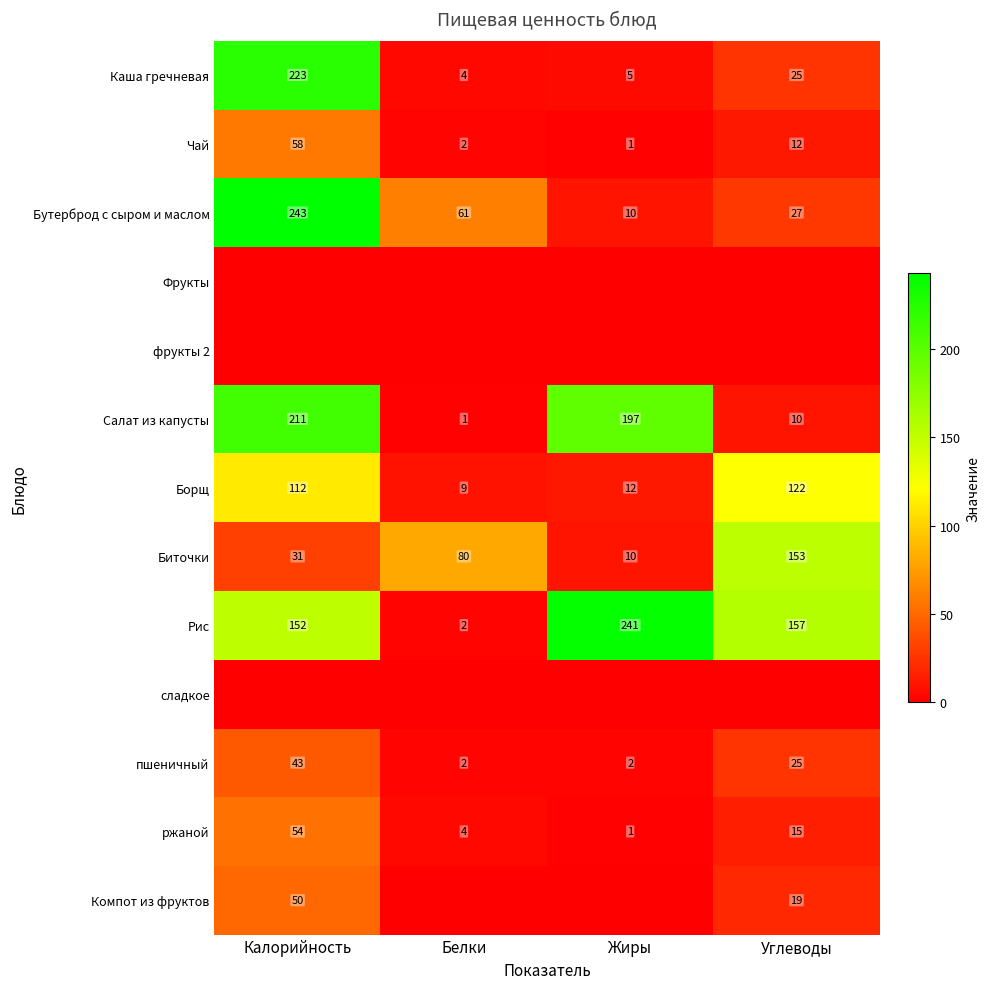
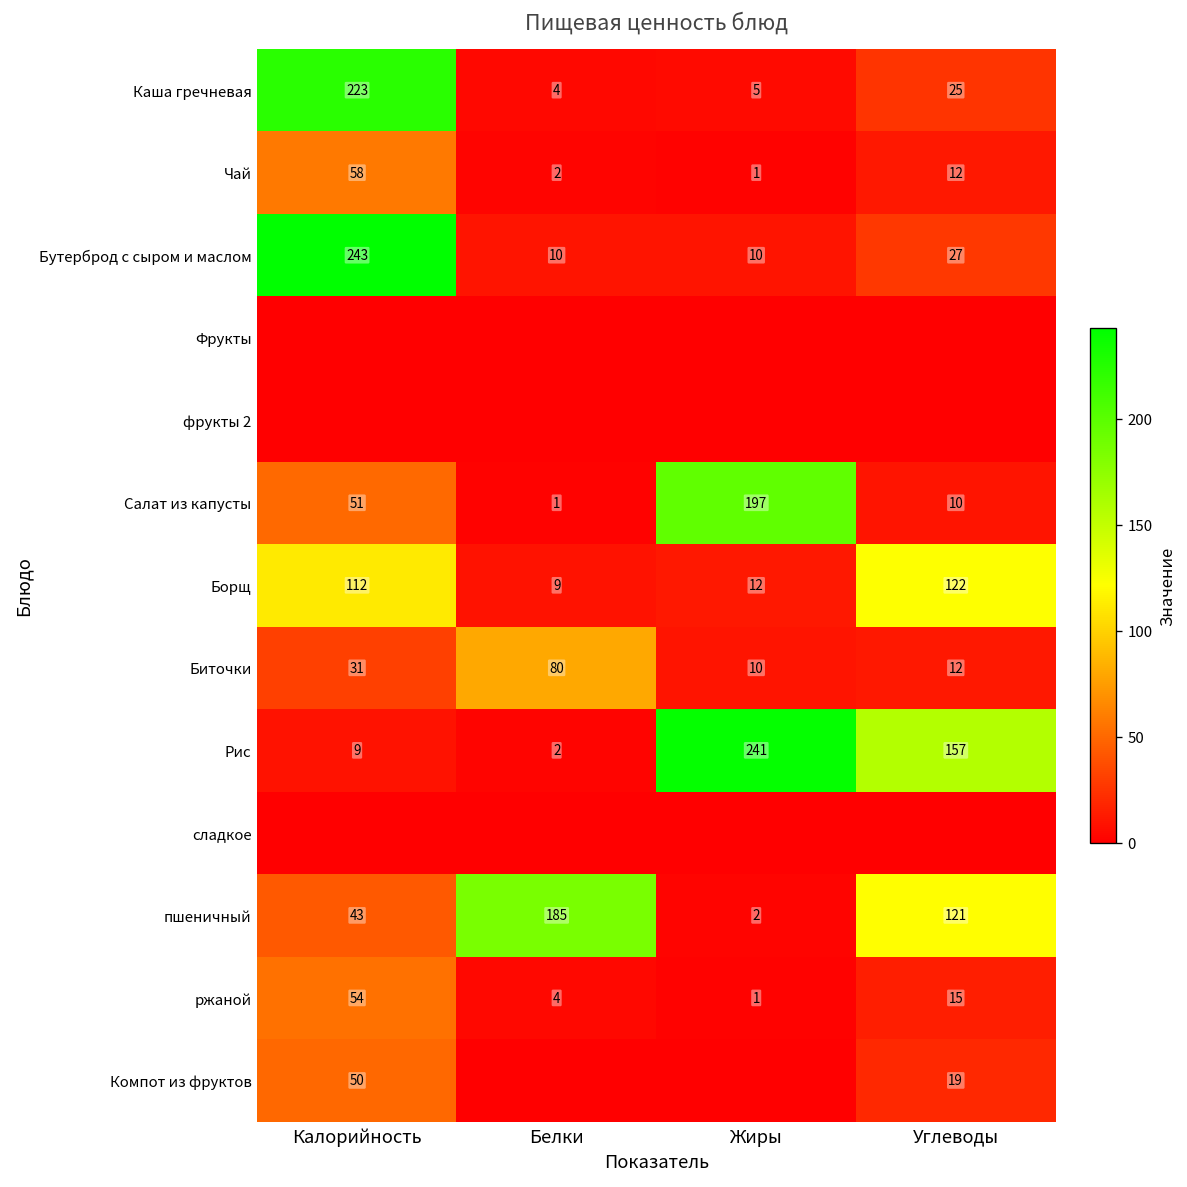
Бутерброд с сыром и маслом, Белки: 61 -> 10
Салат из капусты, Калорийность: 211 -> 51
Биточки, Углеводы: 153 -> 12
Рис, Калорийность: 152 -> 9
пшеничный, Белки: 2 -> 185
пшеничный, Углеводы: 25 -> 121
